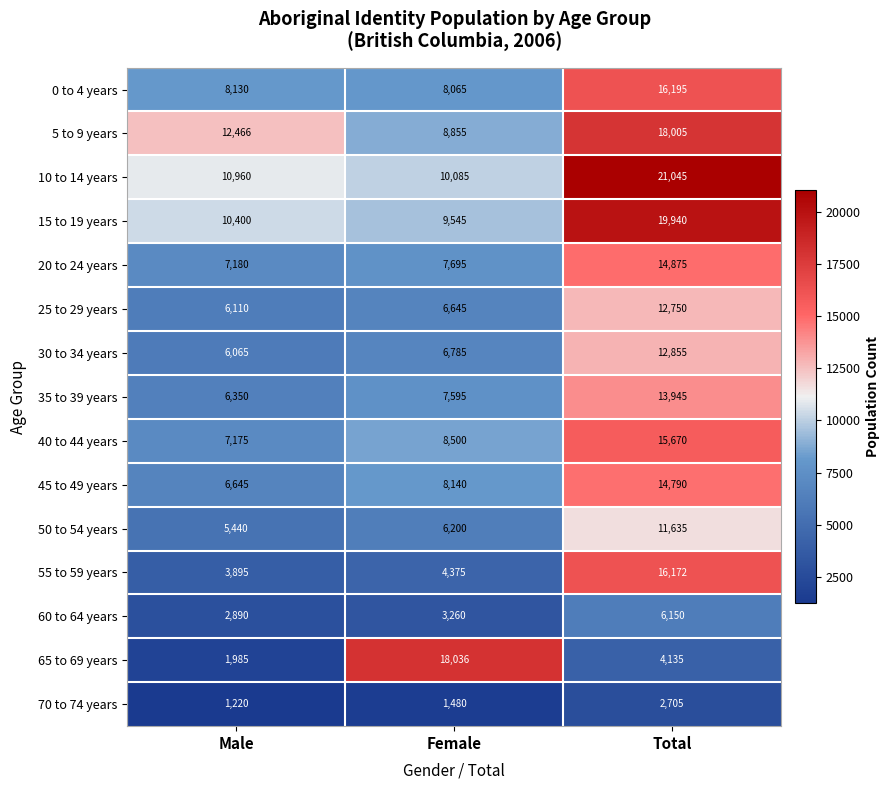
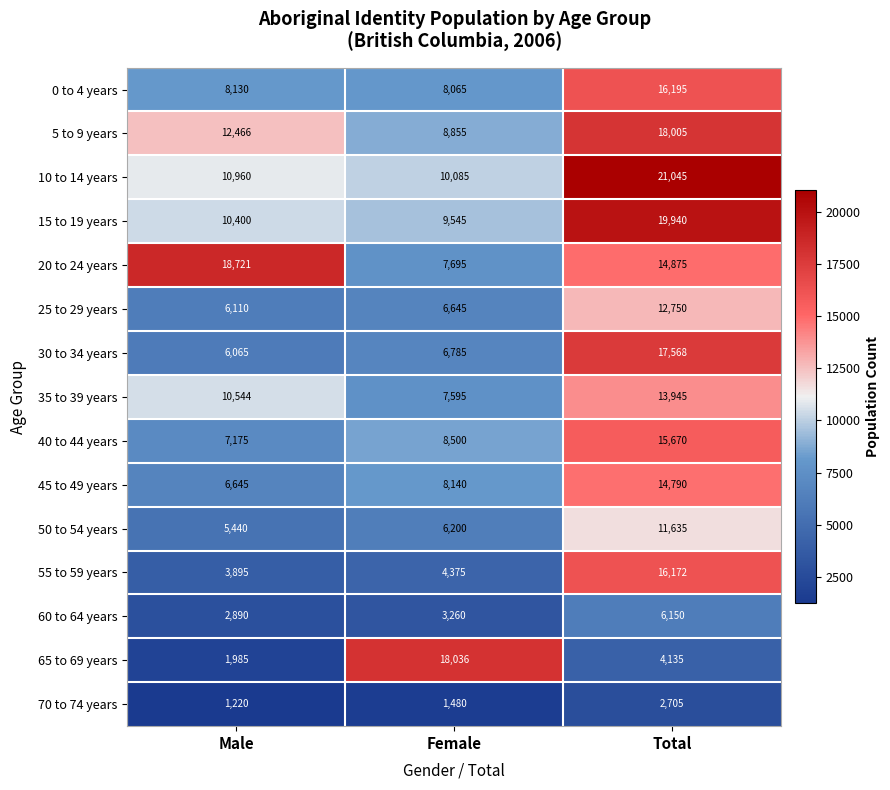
20 to 24 years, Male: 7,180 -> 18,721
30 to 34 years, Total: 12,855 -> 17,568
35 to 39 years, Male: 6,350 -> 10,544
